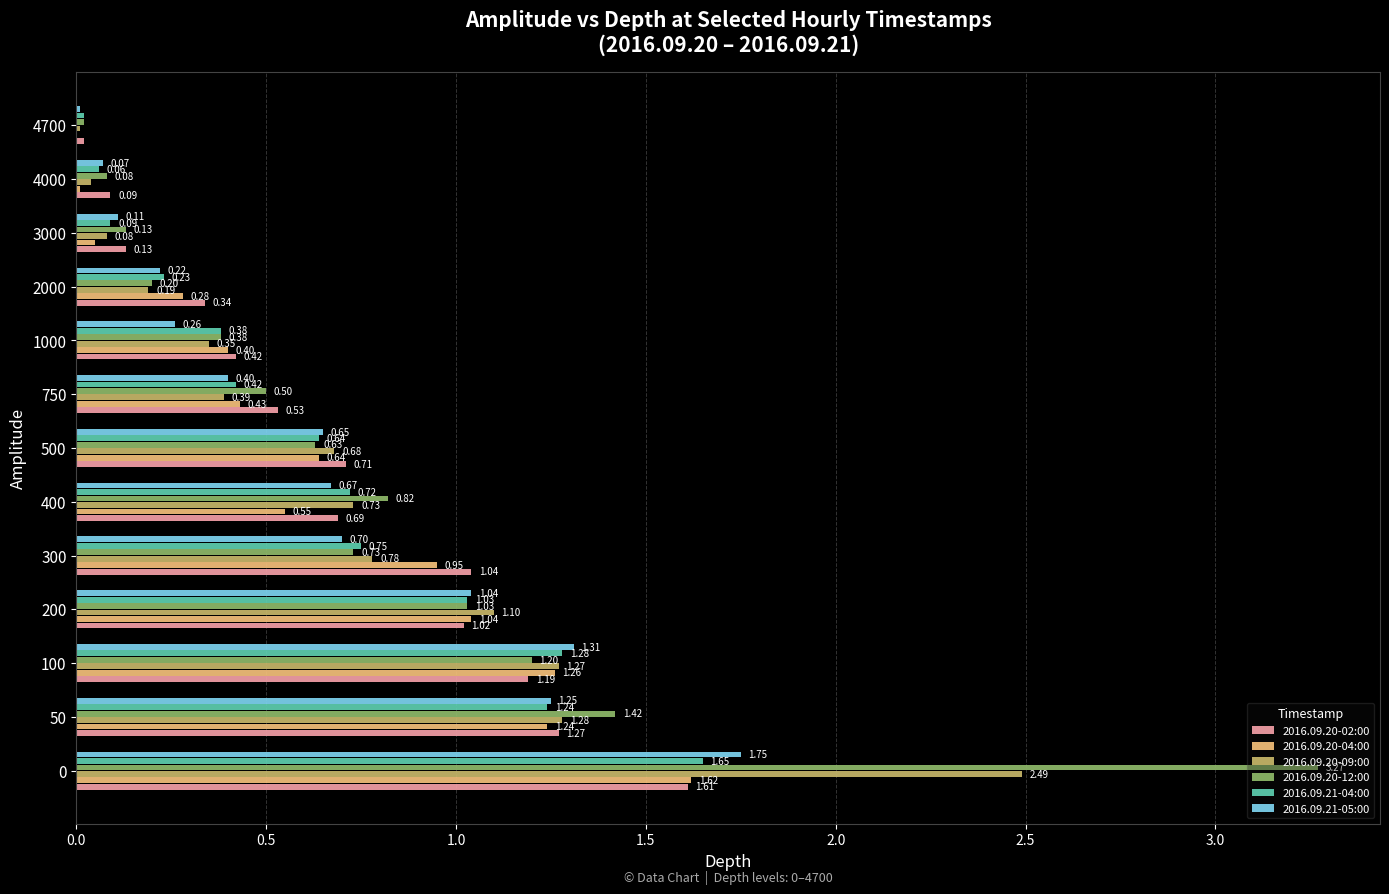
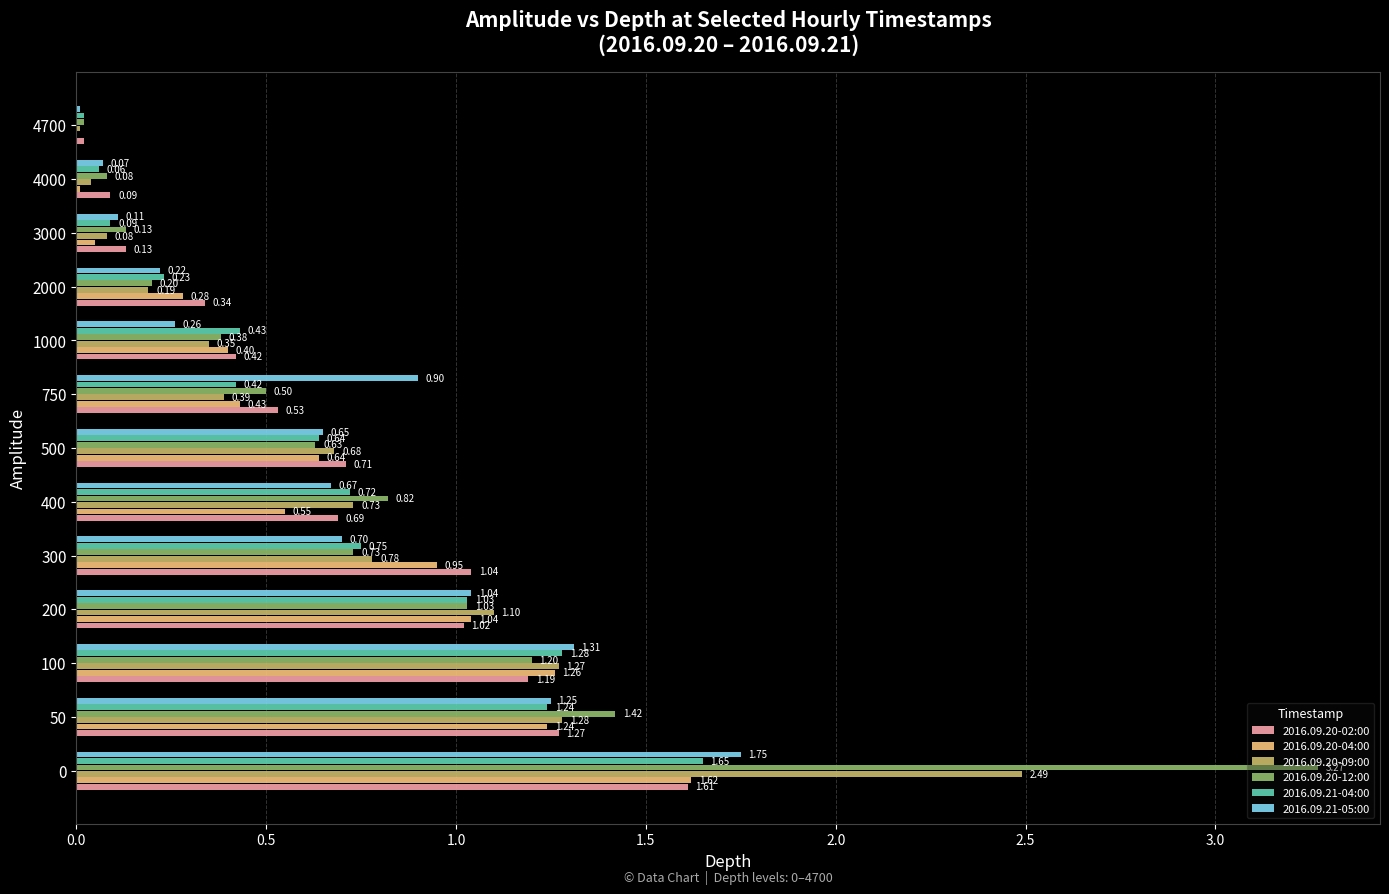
2016.09.21-04:00, 1000: 0.38 -> 0.43
2016.09.21-05:00, 750: 0.40 -> 0.90
